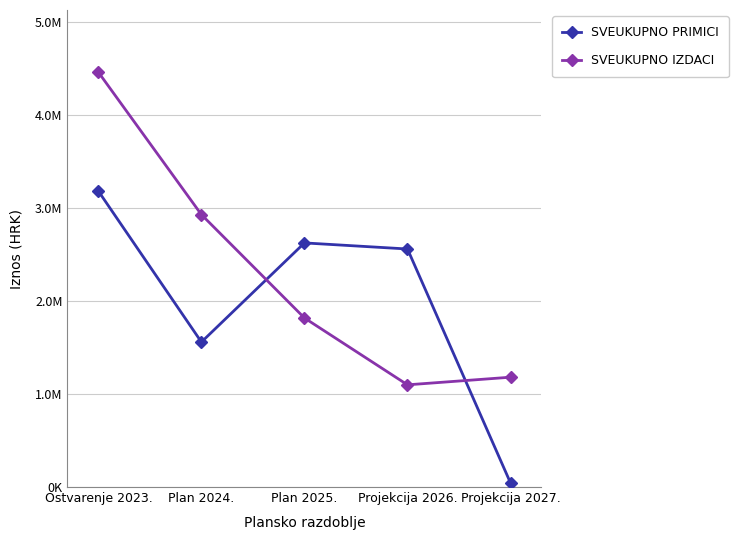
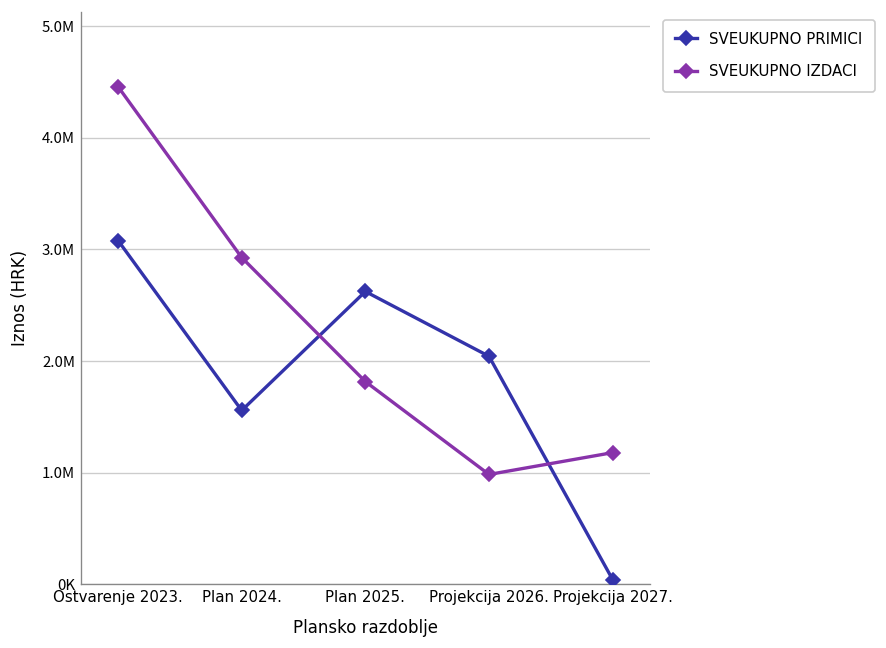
SVEUKUPNO PRIMICI, Ostvarenje 2023.: 3200000 -> 3100000
SVEUKUPNO PRIMICI, Projekcija 2026.: 2600000 -> 2000000
SVEUKUPNO IZDACI, Projekcija 2026.: 1100000 -> 1000000
